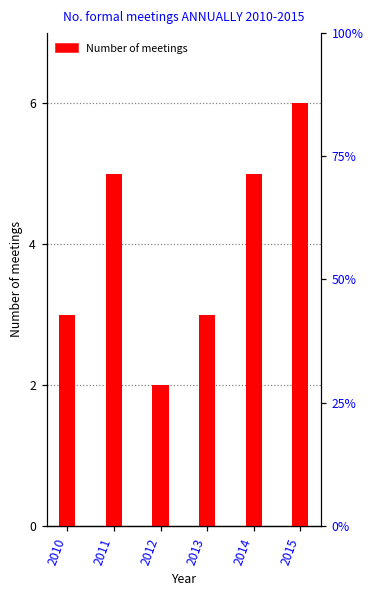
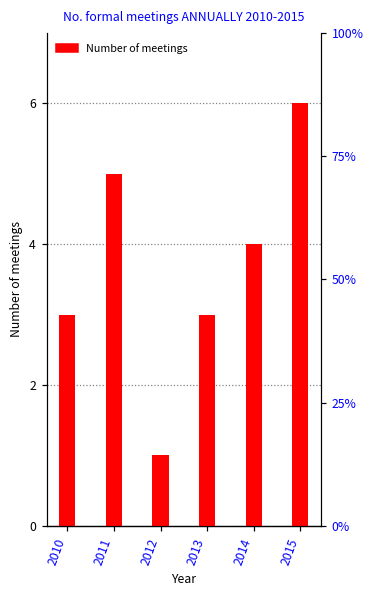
2012: 2 -> 1
2014: 5 -> 4
